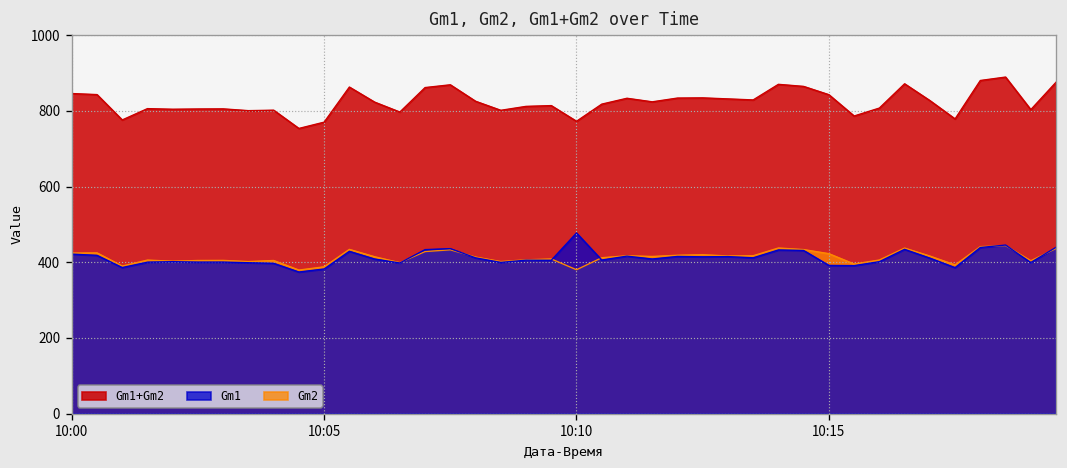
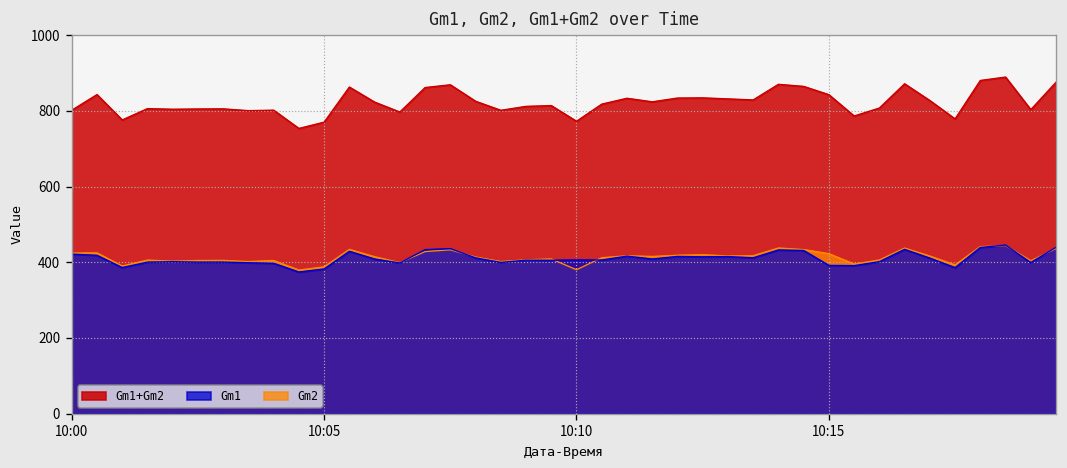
Gm1+Gm2, 10:00: 850 -> 800
Gm1, 10:10: 480 -> 410
